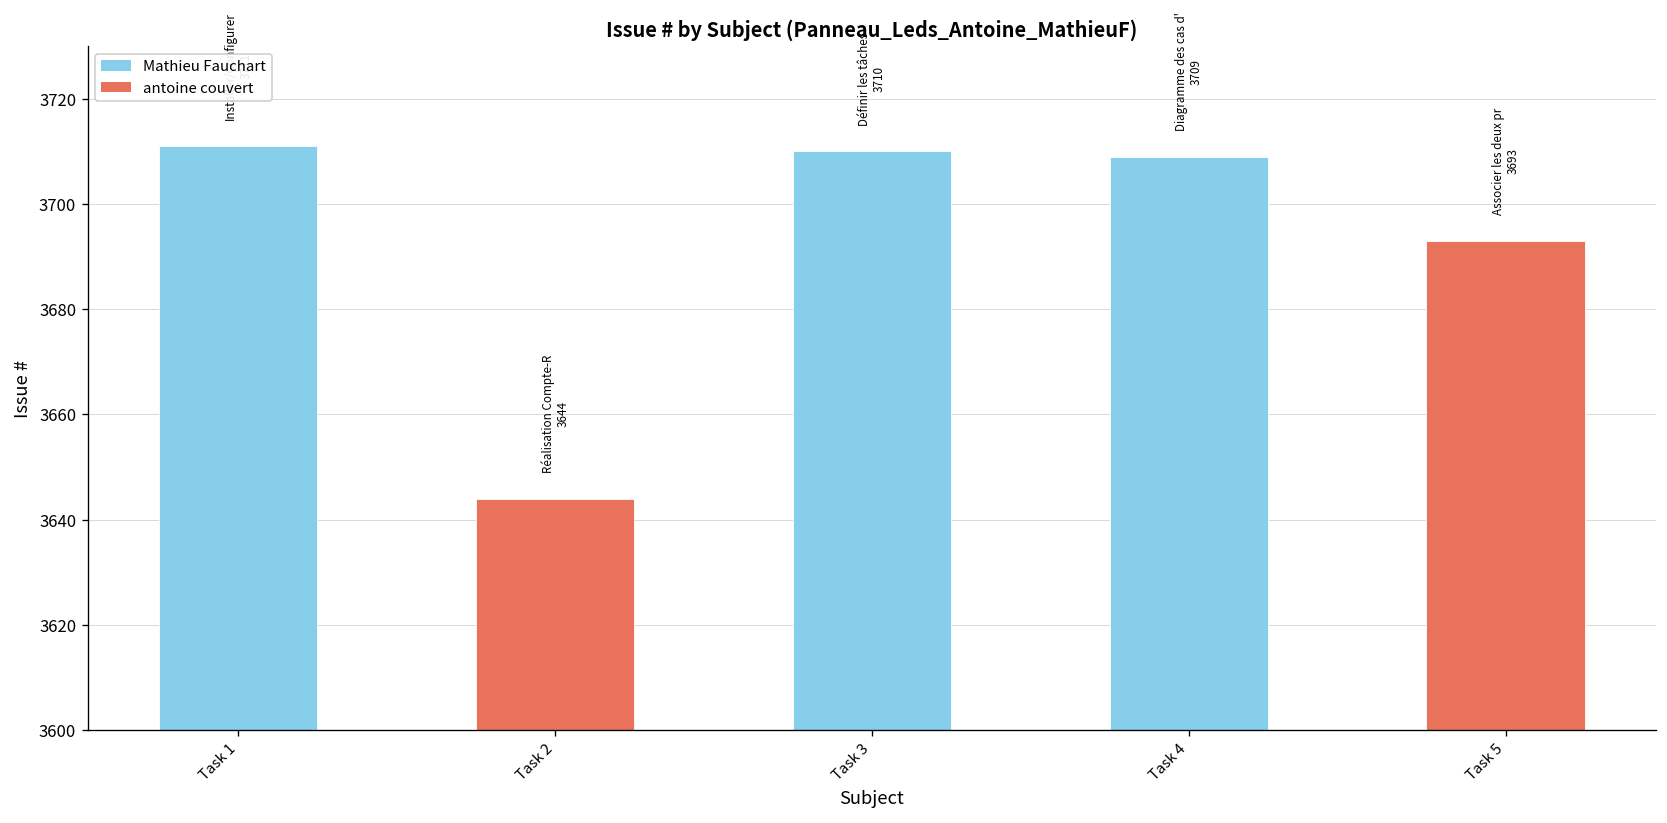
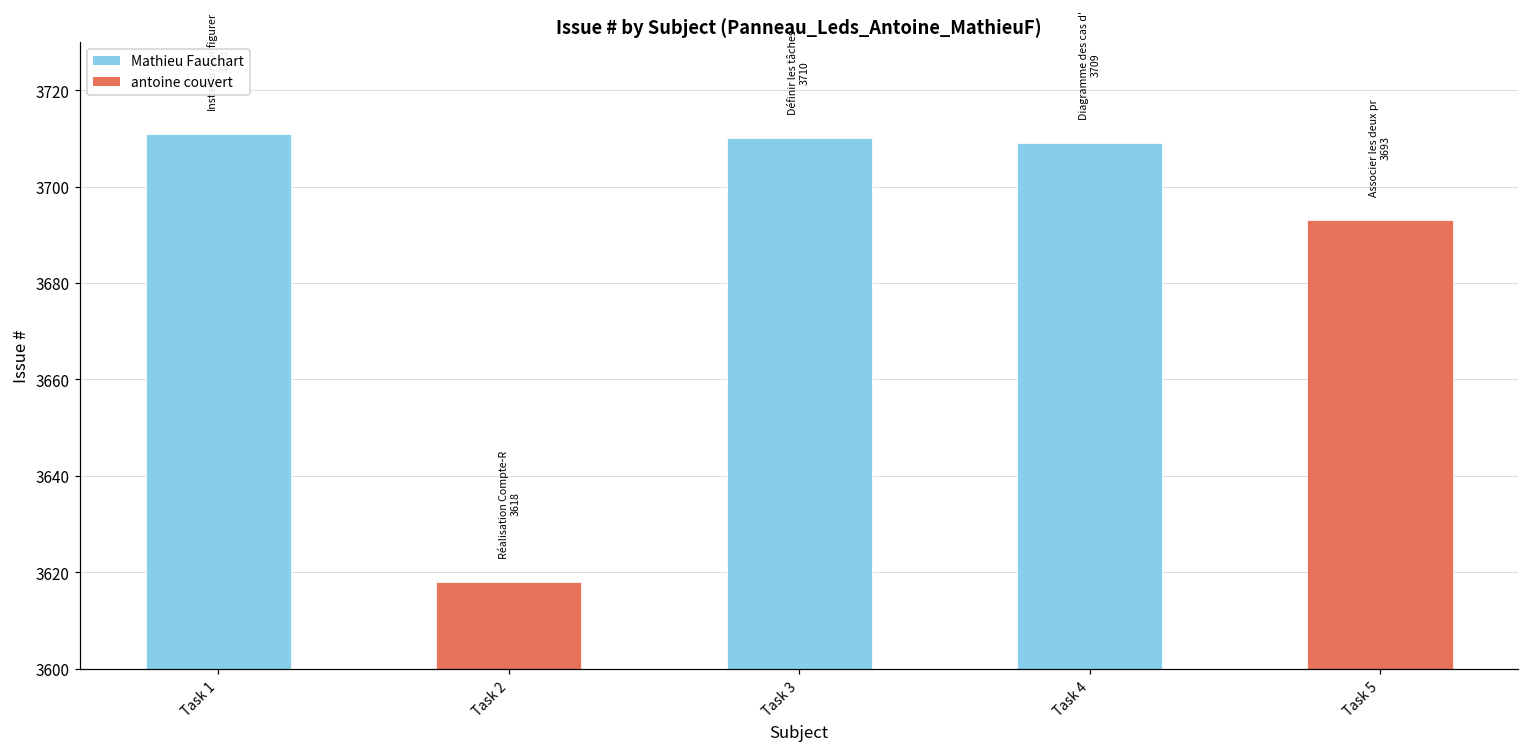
Task 2: 3644 -> 3618
